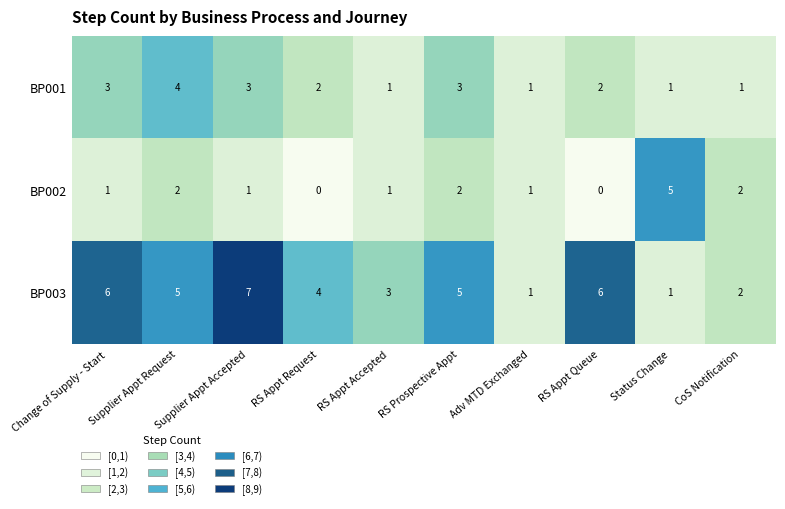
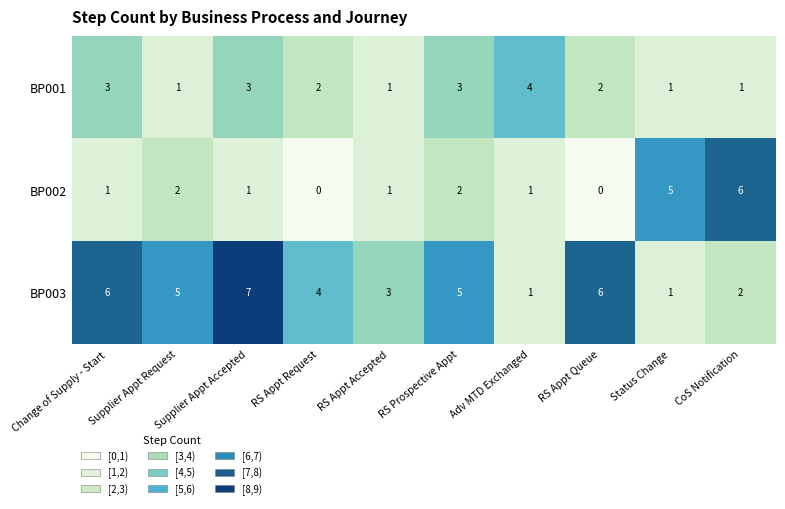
BP001, Supplier Appt Request: 4 -> 1
BP001, Adv MTD Exchanged: 1 -> 4
BP002, CoS Notification: 2 -> 6
